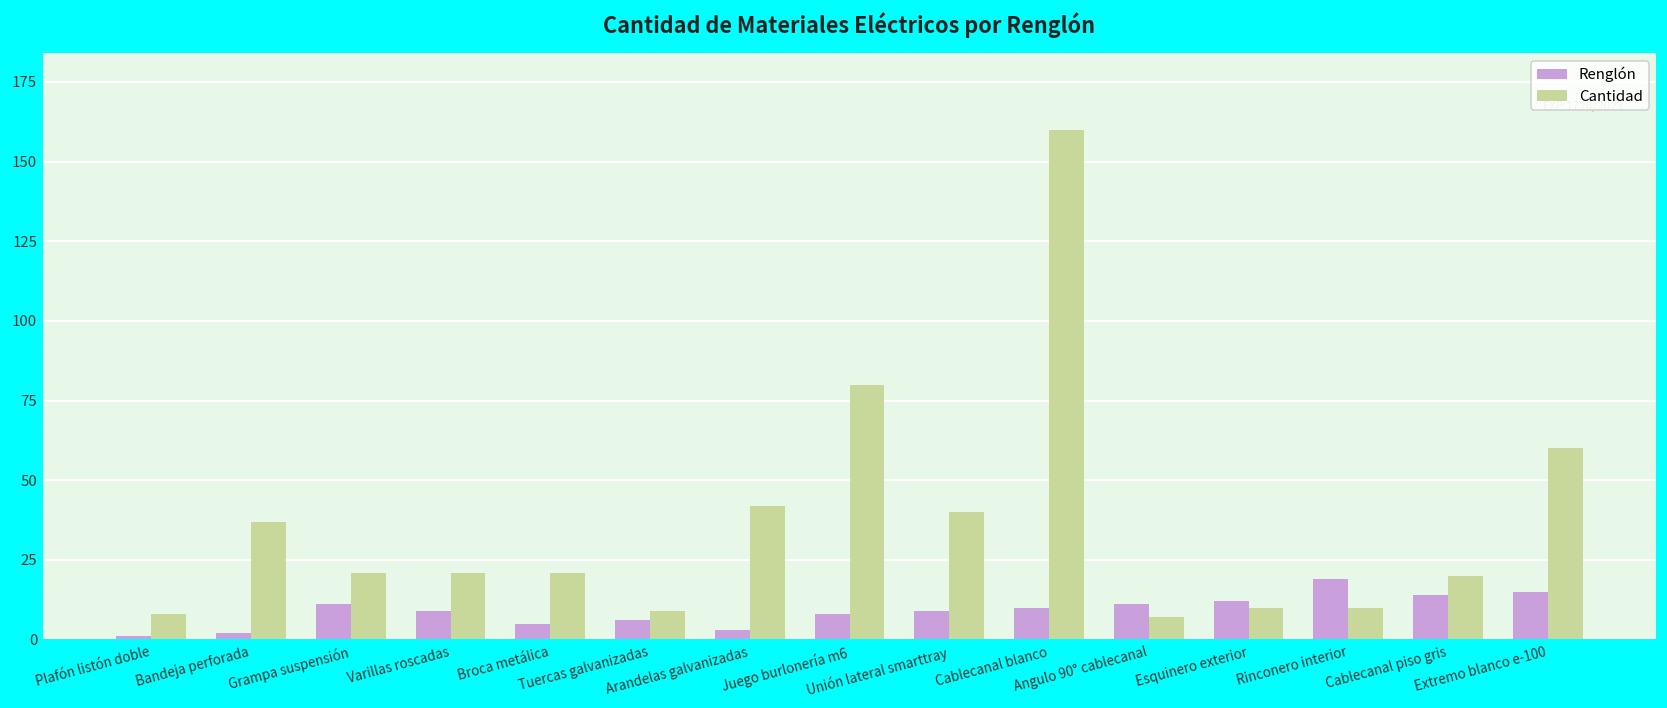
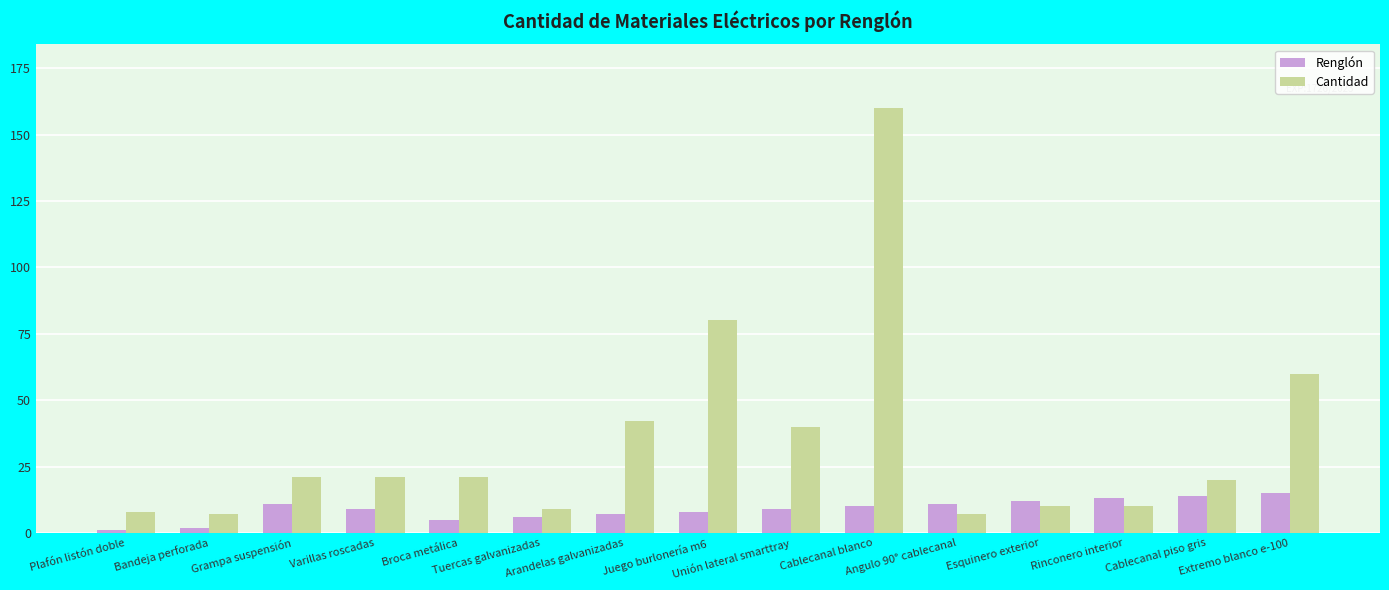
Cantidad, Bandeja perforada: 37 -> 7
Renglón, Arandelas galvanizadas: 3 -> 7
Renglón, Rinconero interior: 19 -> 13
